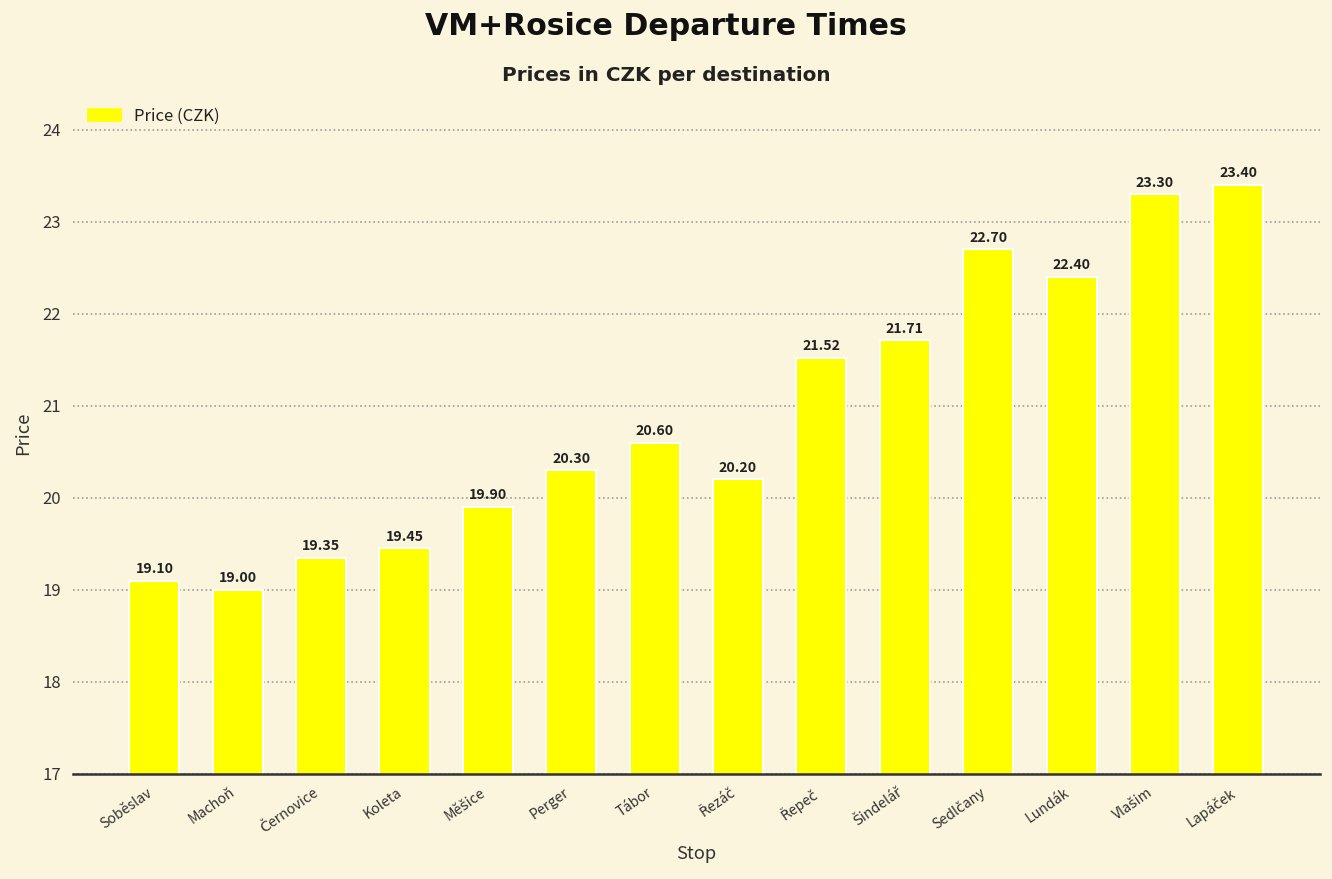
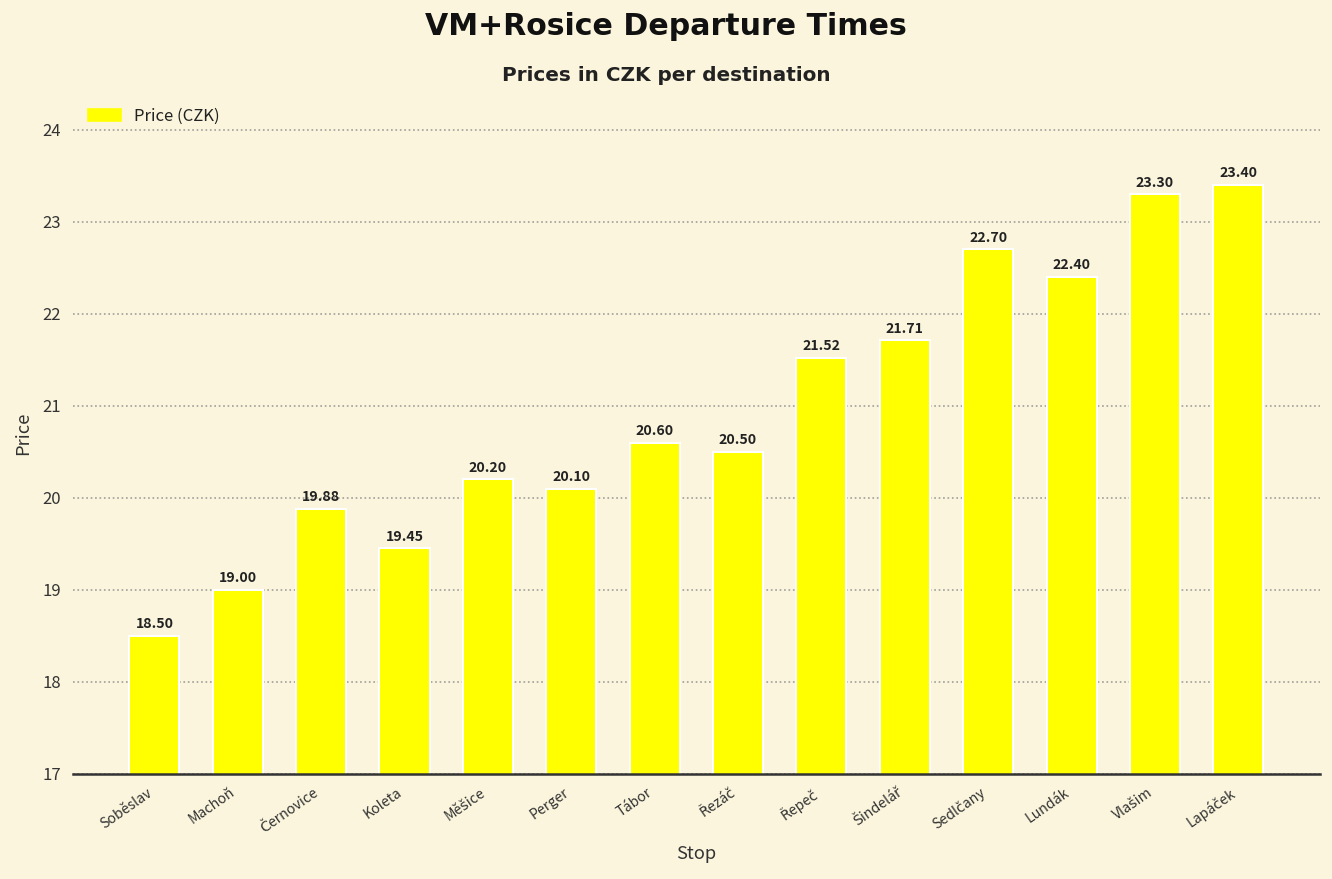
Soběslav: 19.10 -> 18.50
Černovice: 19.35 -> 19.88
Měšice: 19.90 -> 20.20
Perger: 20.30 -> 20.10
Řezáč: 20.20 -> 20.50
